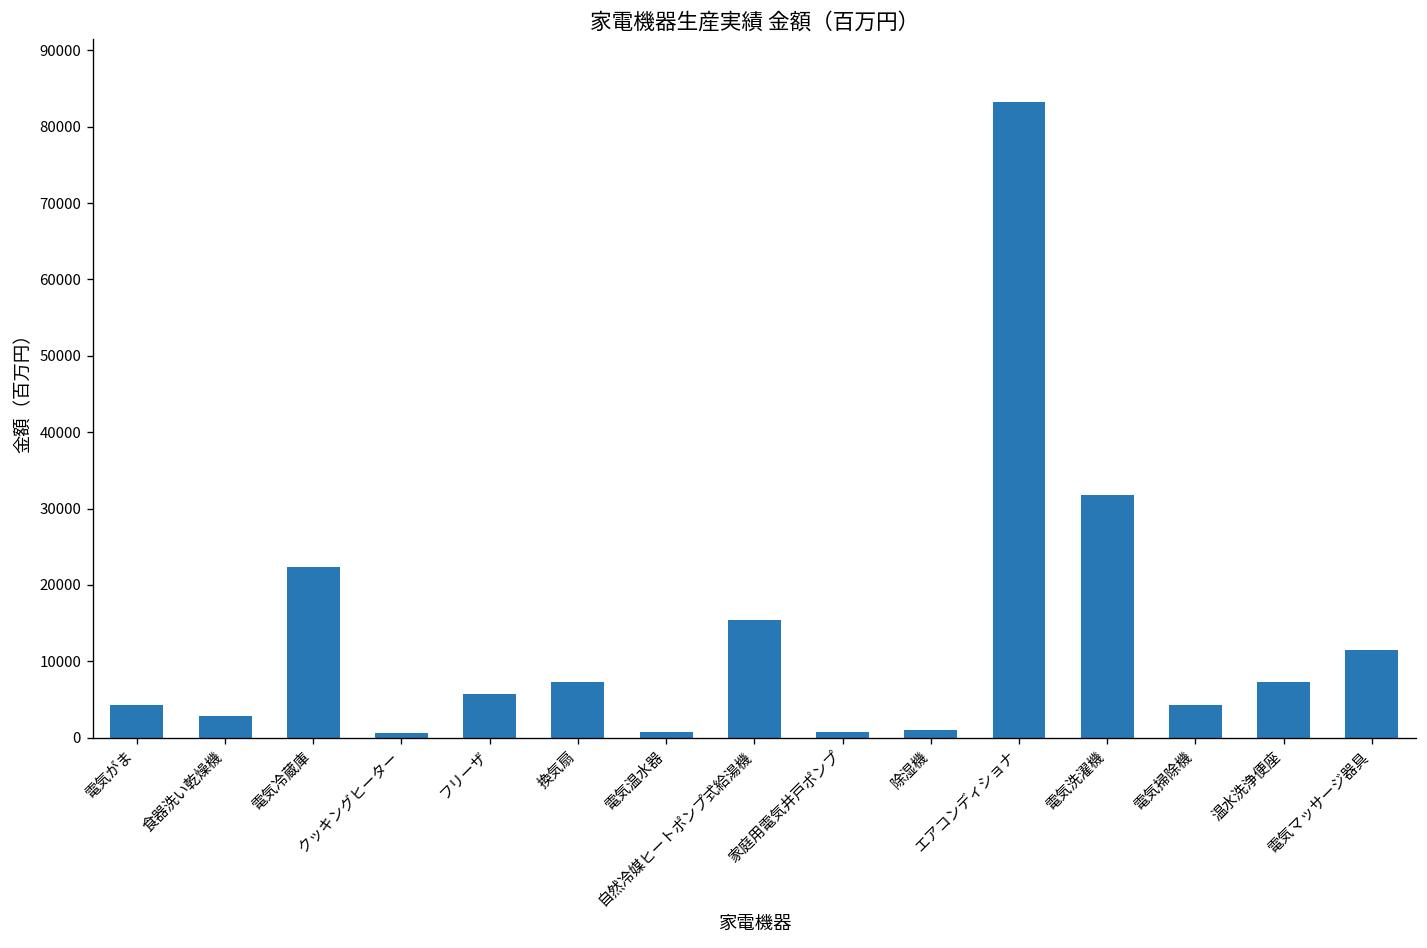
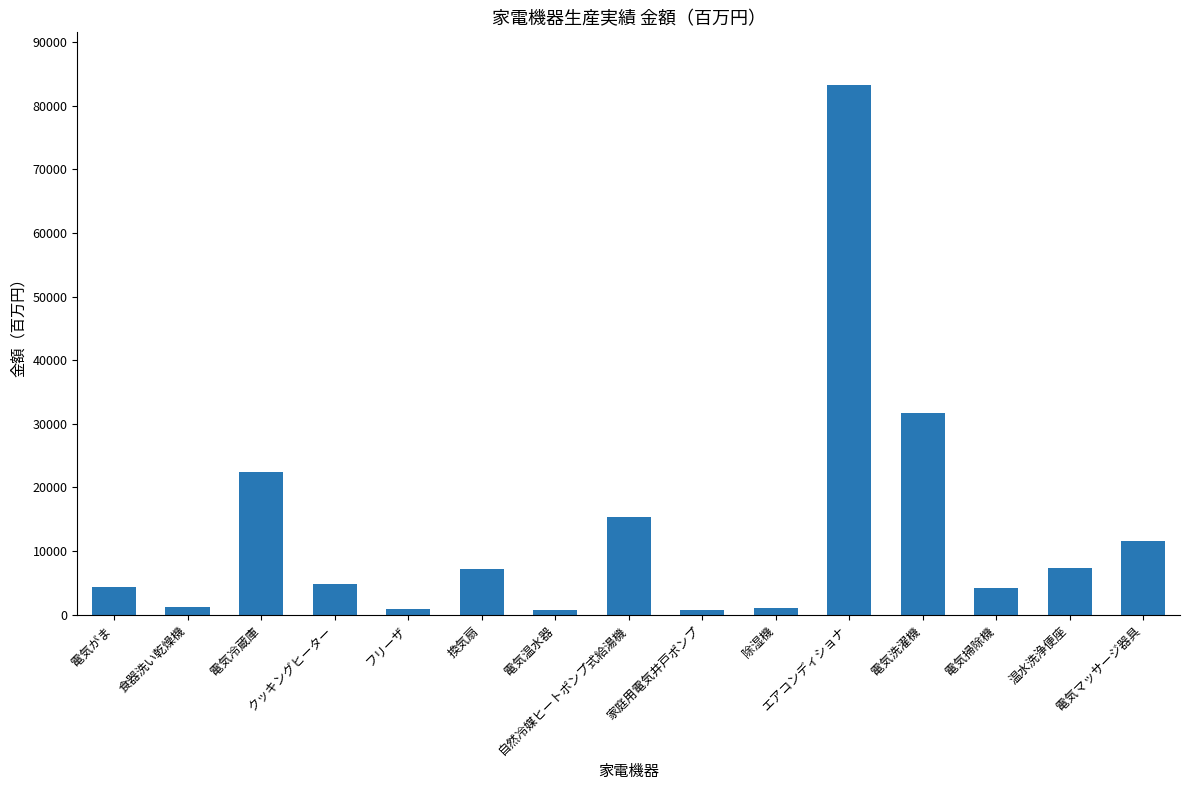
食器洗い乾燥機: 3000 -> 1000
クッキングヒーター: 1000 -> 5000
フリーザ: 6000 -> 1000
